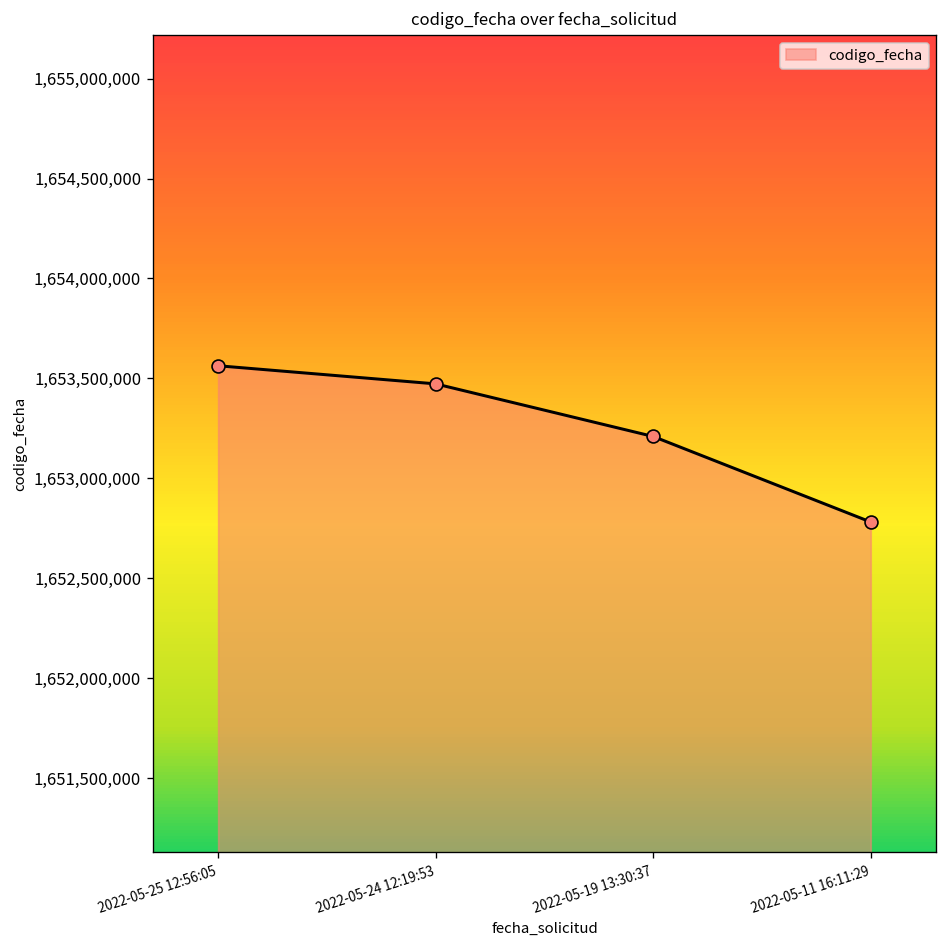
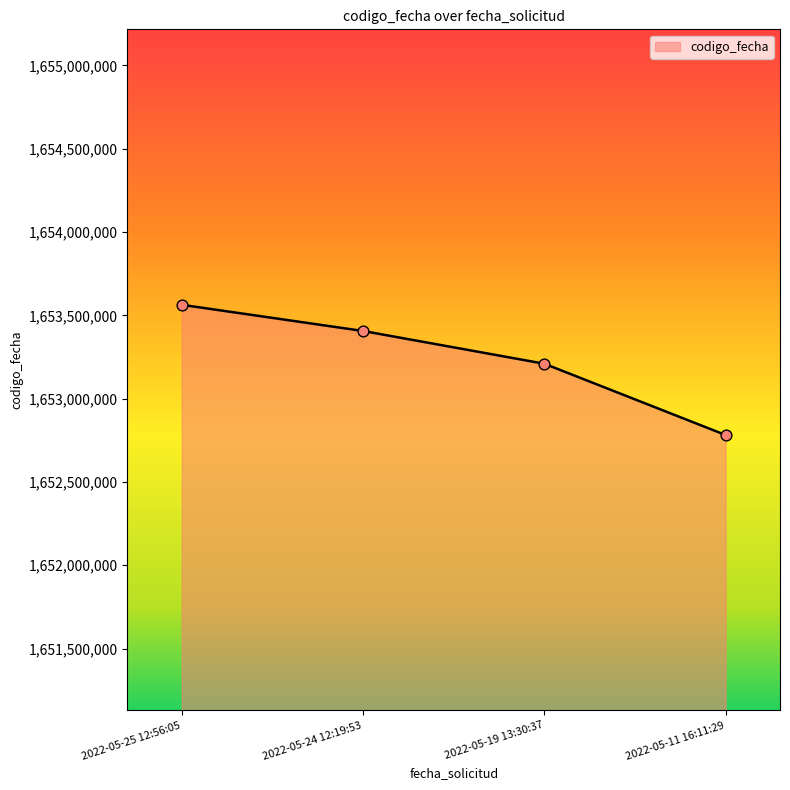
2022-05-24 12:19:53: 1,653,470,000 -> 1,653,410,000
